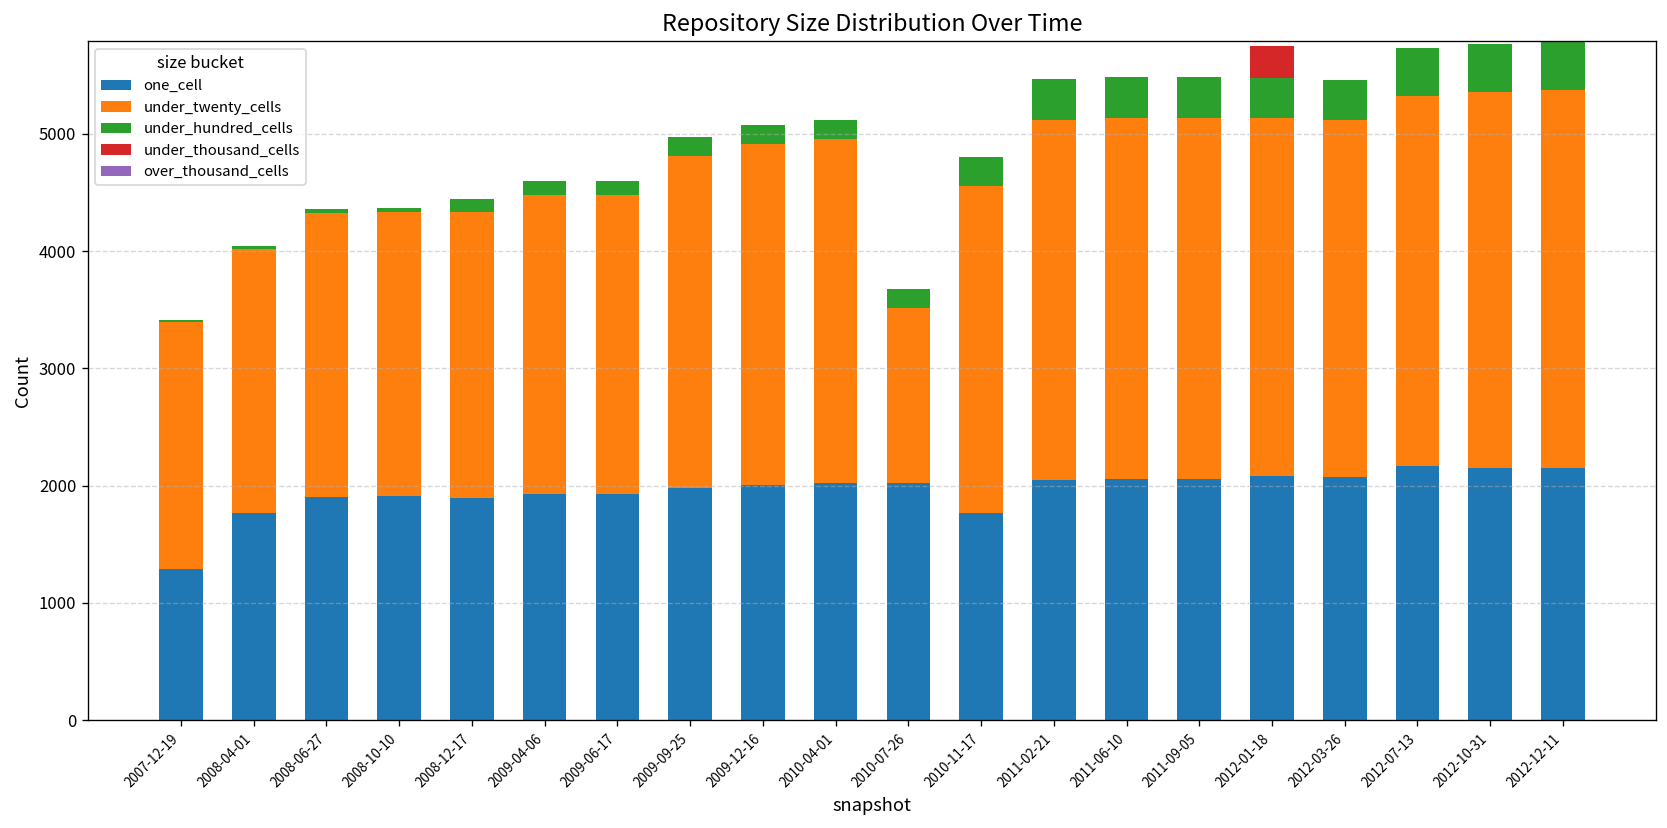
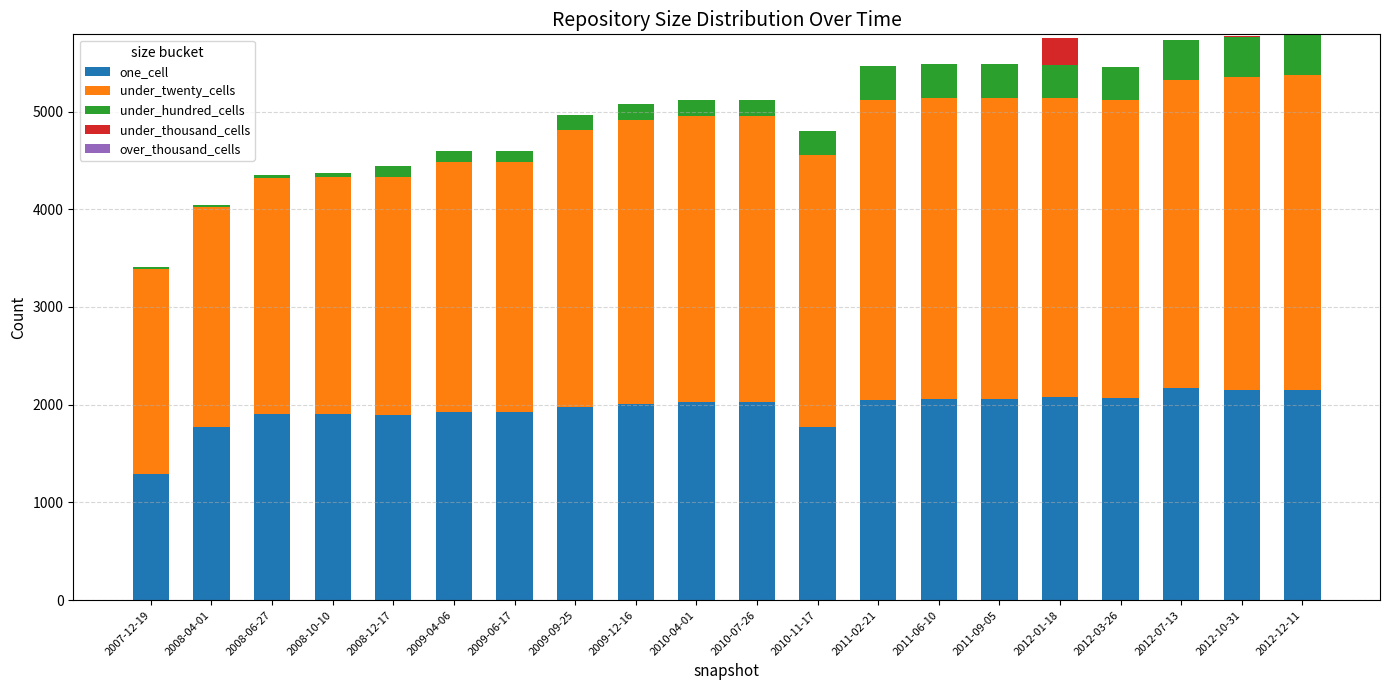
under_twenty_cells, 2010-07-26: 1500 -> 2900
